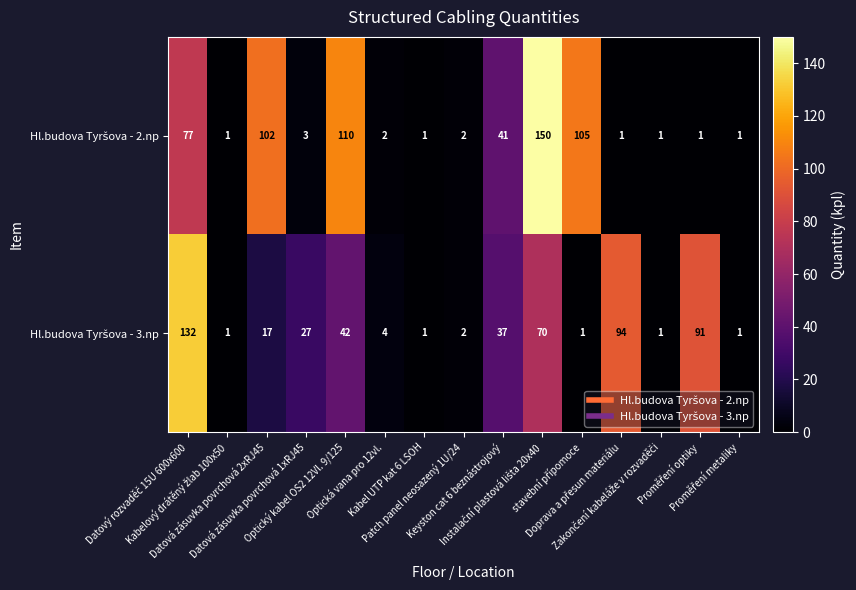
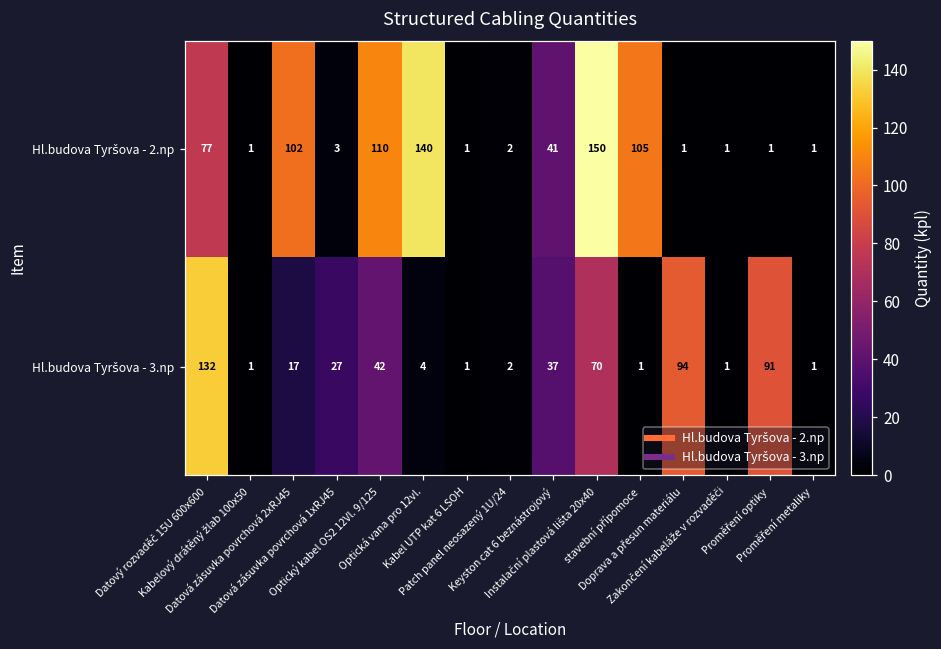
Hl.budova Tyršova - 2.np, Optická vana pro 12vl.: 2 -> 140
